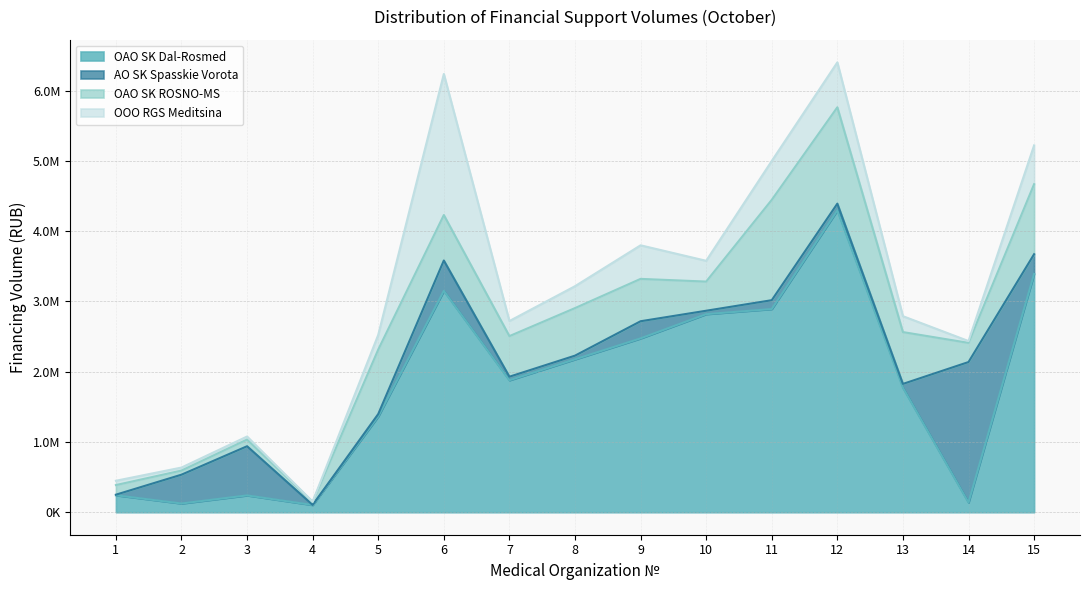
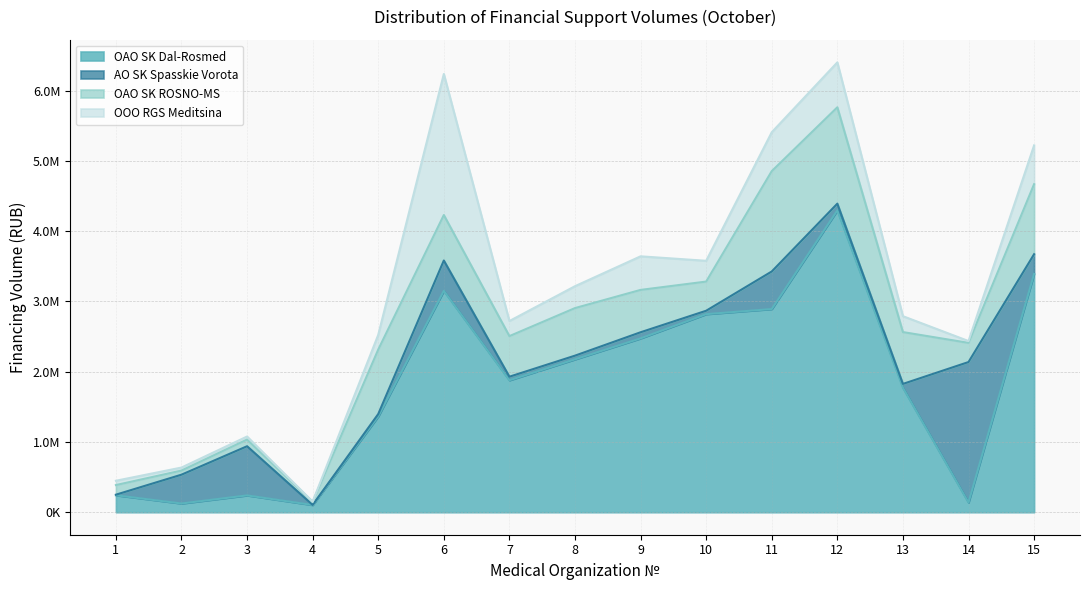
AO SK Spasskie Vorota, 9: 200000 -> 100000
AO SK Spasskie Vorota, 11: 100000 -> 500000
